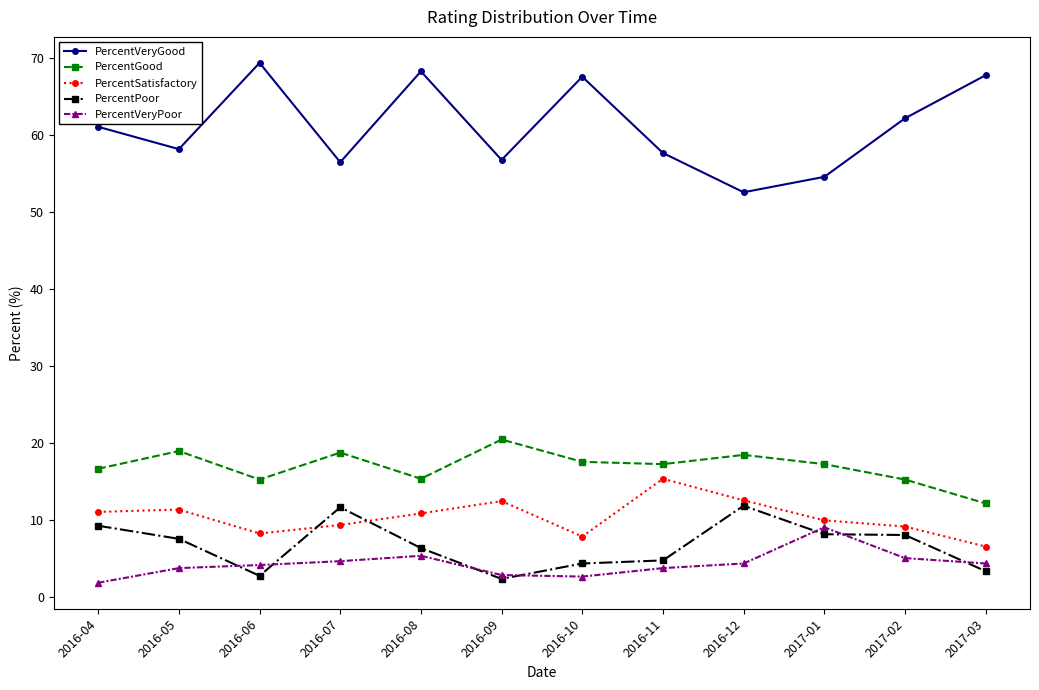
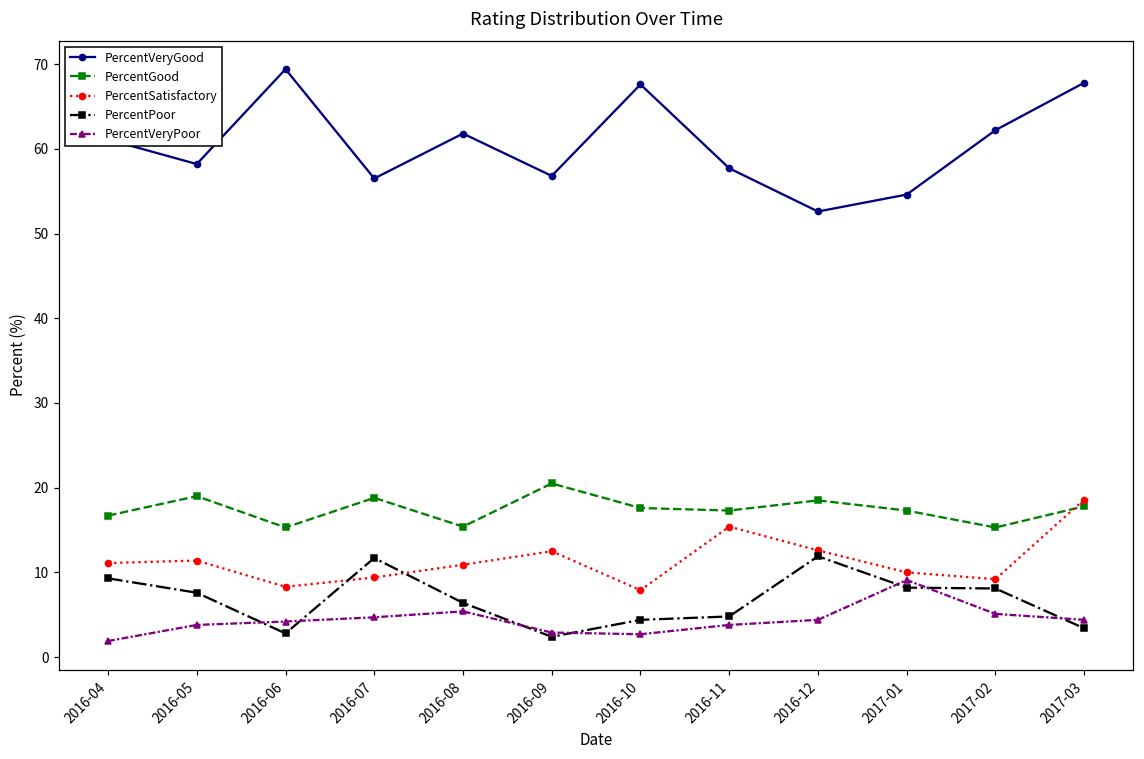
PercentVeryGood, 2016-08: 68 -> 62
PercentGood, 2017-03: 12 -> 18
PercentSatisfactory, 2017-03: 7 -> 19
